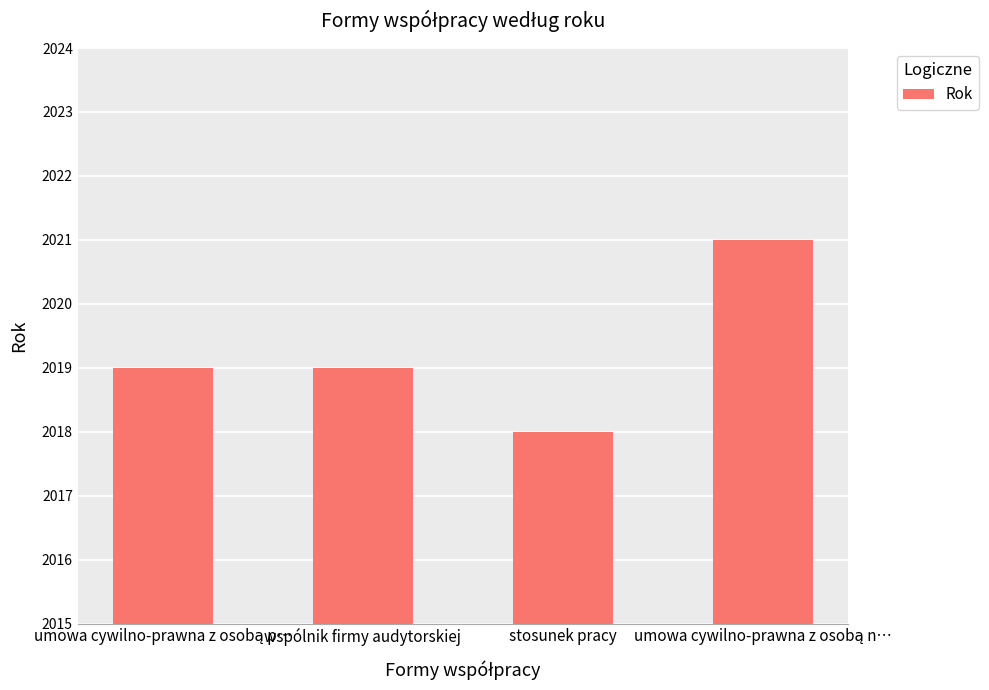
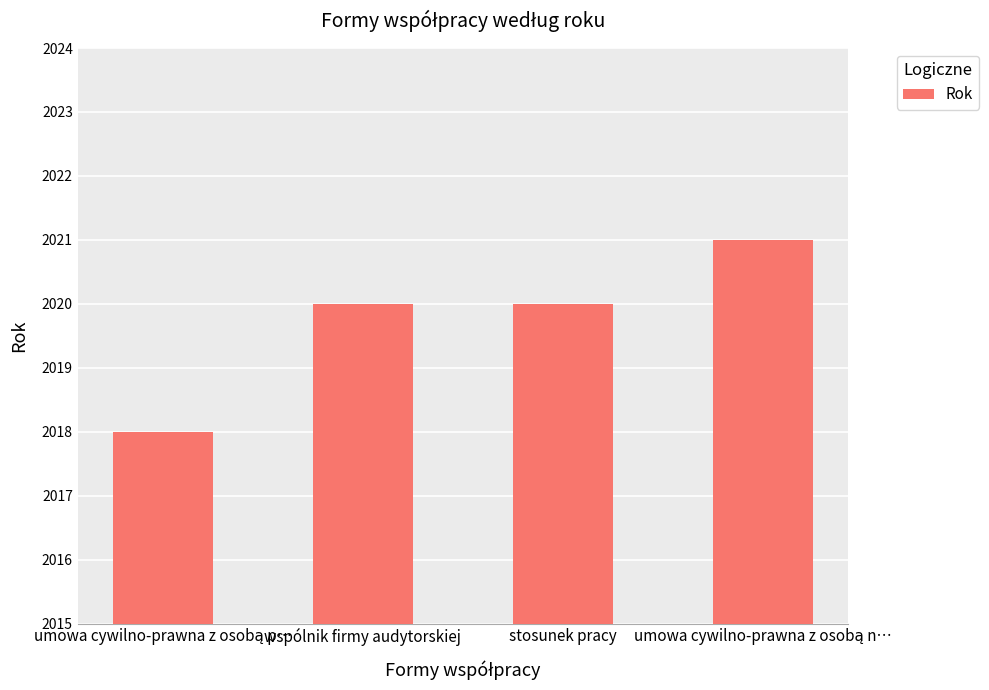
umowa cywilno-prawna z osobą p…: 2019 -> 2018
wspólnik firmy audytorskiej: 2019 -> 2020
stosunek pracy: 2018 -> 2020
